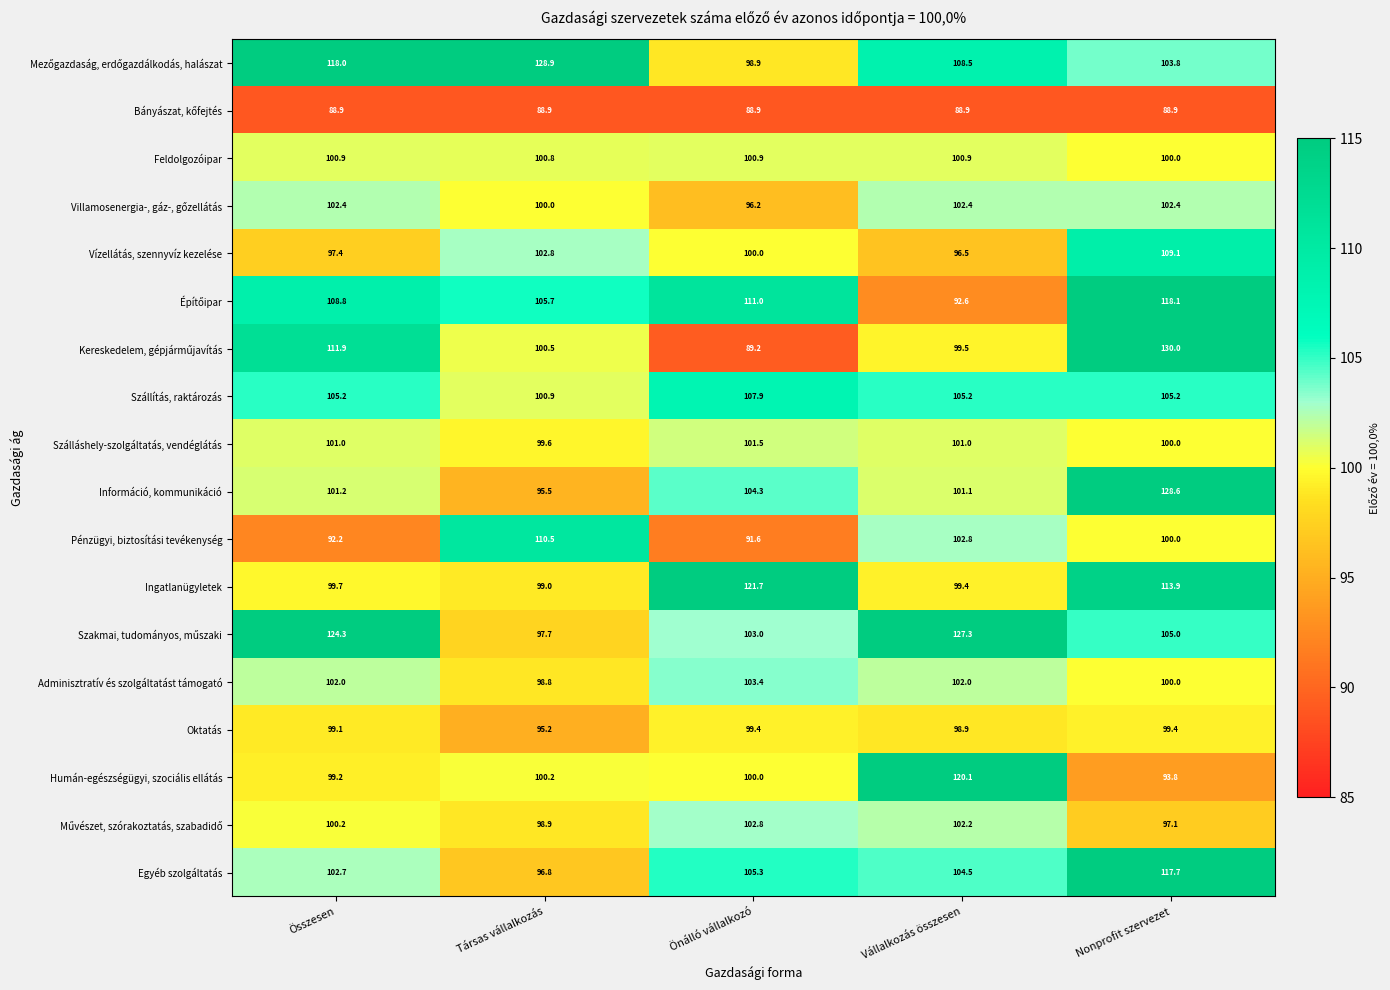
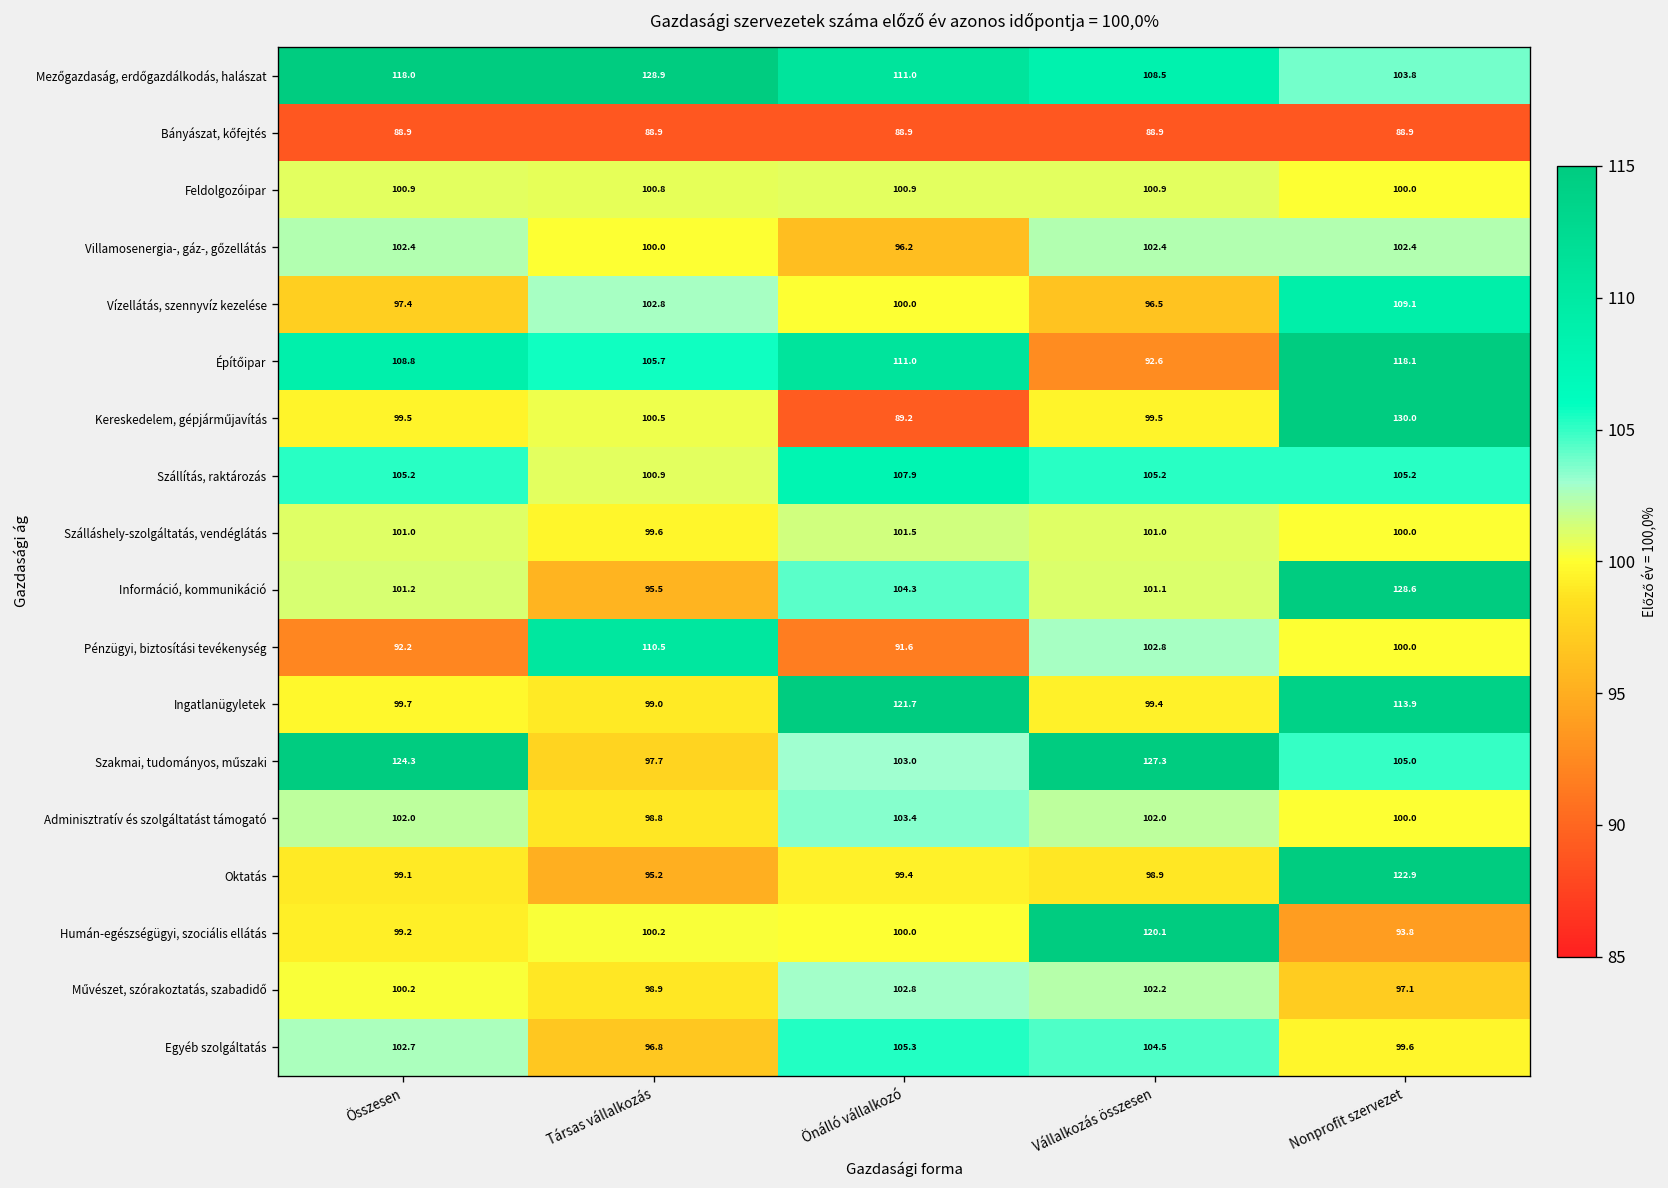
Mezőgazdaság, erdőgazdálkodás, halászat, Önálló vállalkozó: 98.9 -> 111.0
Kereskedelem, gépjárműjavítás, Összesen: 111.9 -> 99.5
Oktatás, Nonprofit szervezet: 99.4 -> 122.9
Egyéb szolgáltatás, Nonprofit szervezet: 117.7 -> 99.6
